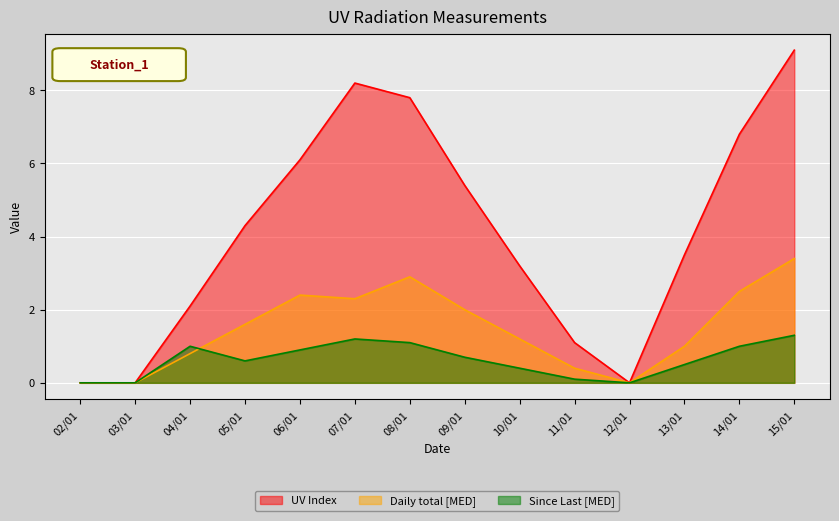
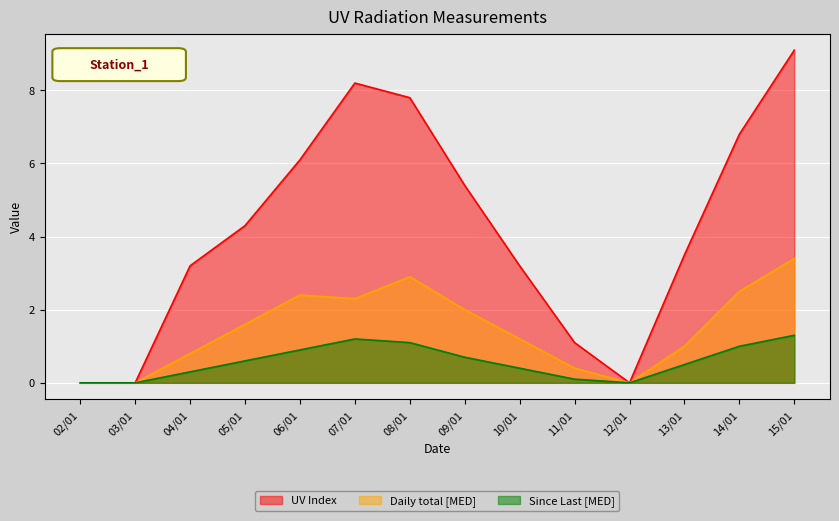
UV Index, 04/01: 2.1 -> 3.2
Since Last [MED], 04/01: 1.0 -> 0.3
